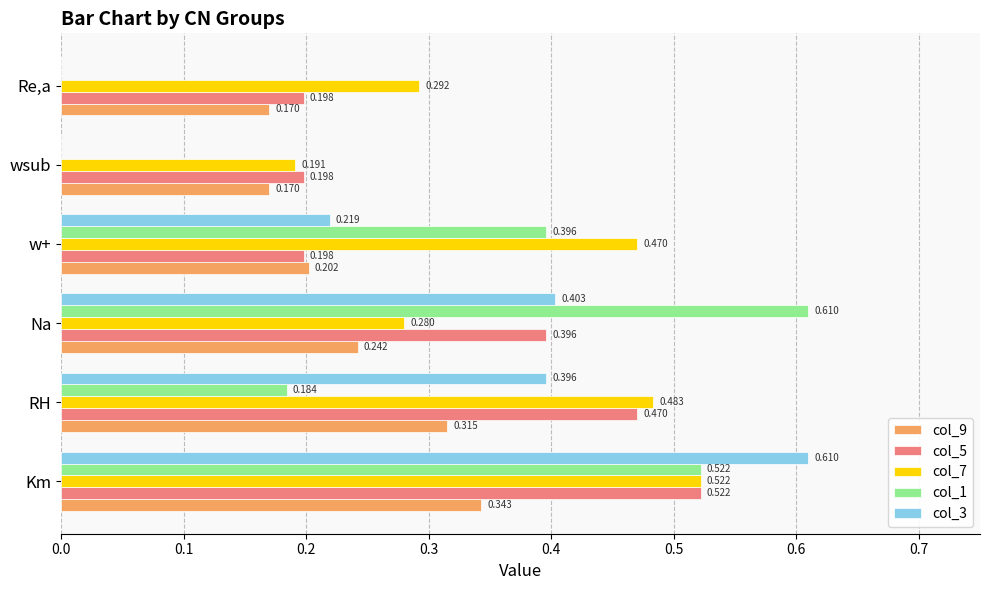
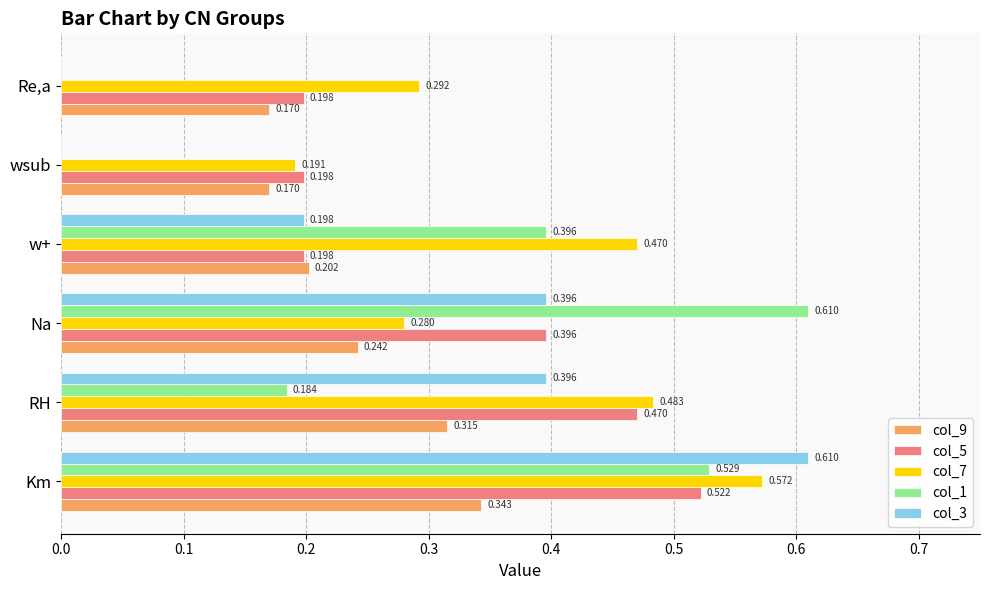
col_3, w+: 0.219 -> 0.198
col_3, Na: 0.403 -> 0.396
col_1, Km: 0.522 -> 0.529
col_7, Km: 0.522 -> 0.572
